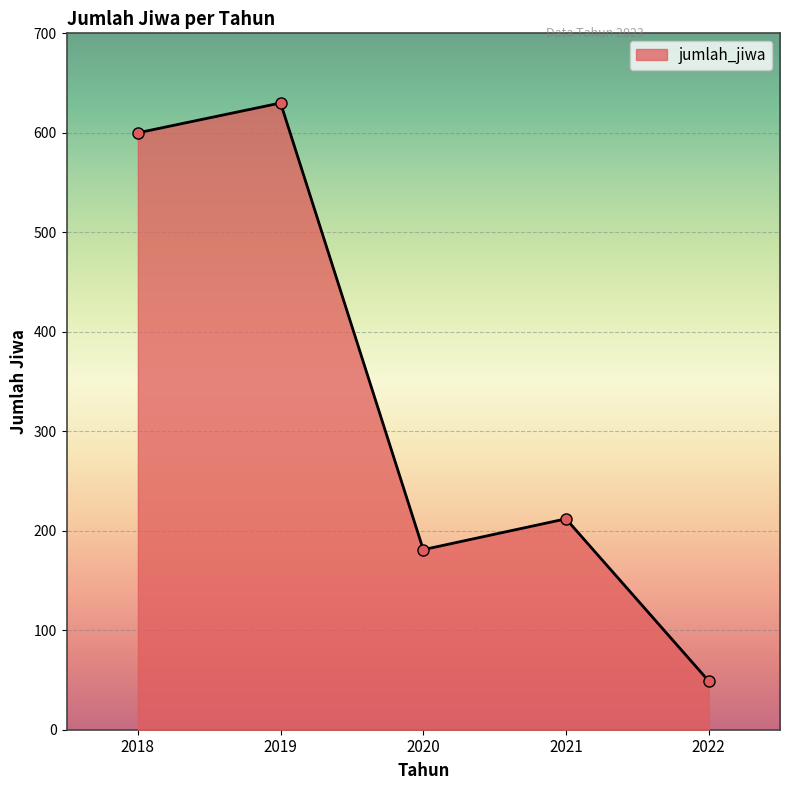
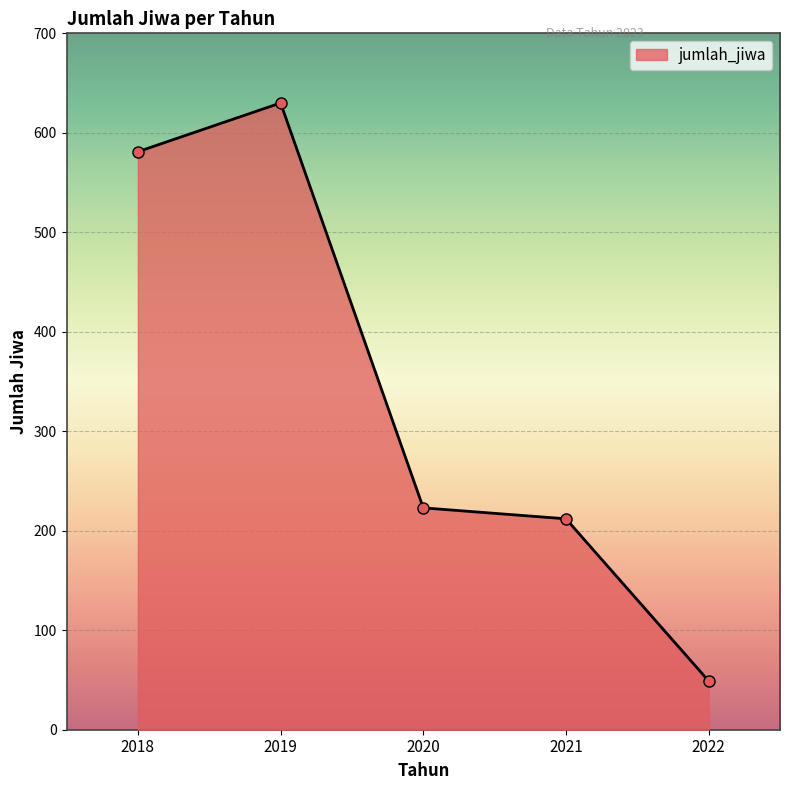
2018: 600 -> 580
2020: 180 -> 220
